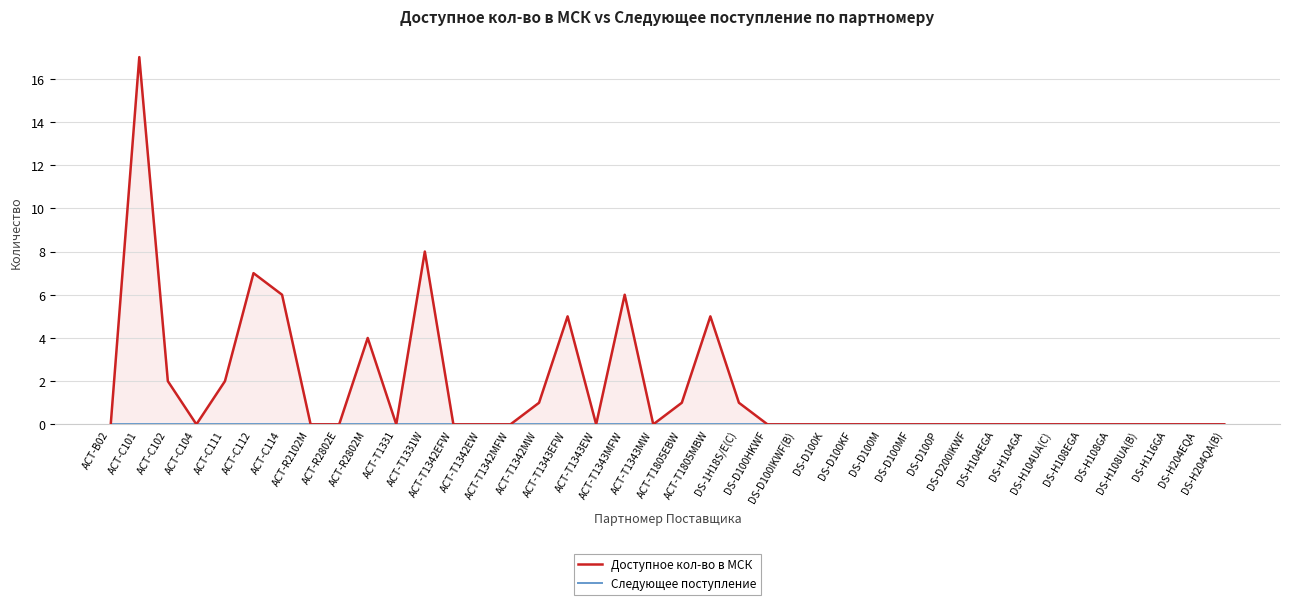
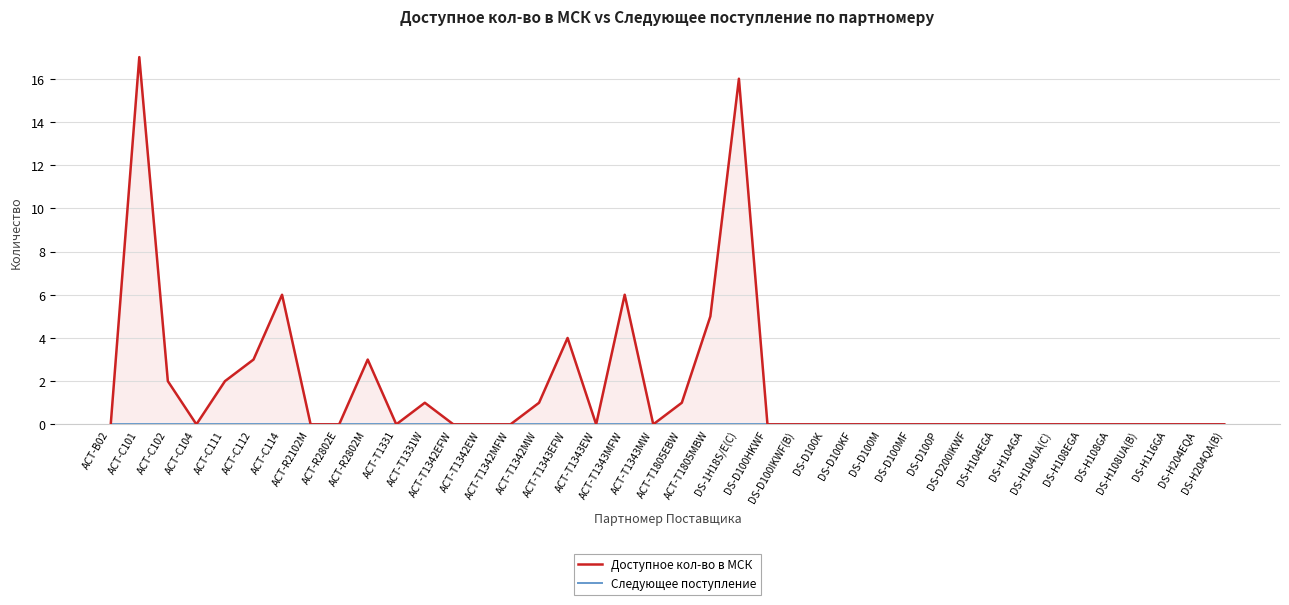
Доступное кол-во в МСК, ACT-C112: 7 -> 3
Доступное кол-во в МСК, ACT-R2802M: 4 -> 3
Доступное кол-во в МСК, ACT-T1331W: 8 -> 1
Доступное кол-во в МСК, ACT-T1343EFW: 5 -> 4
Доступное кол-во в МСК, DS-1H18S/E(C): 1 -> 16
